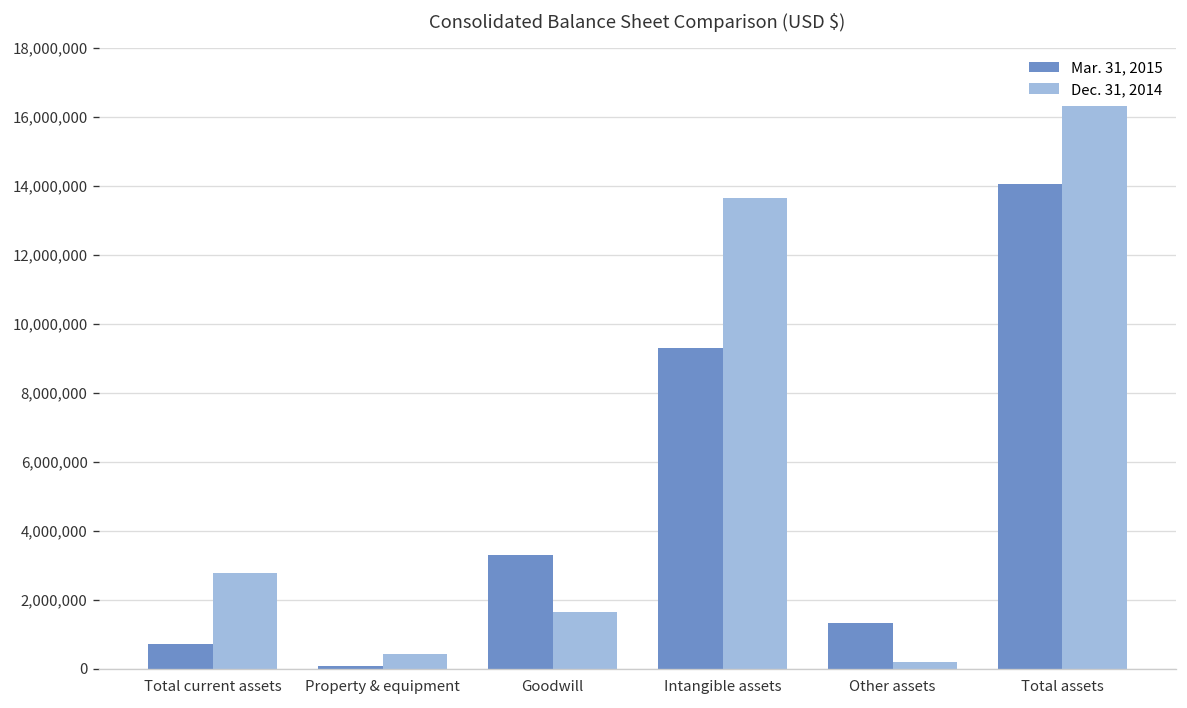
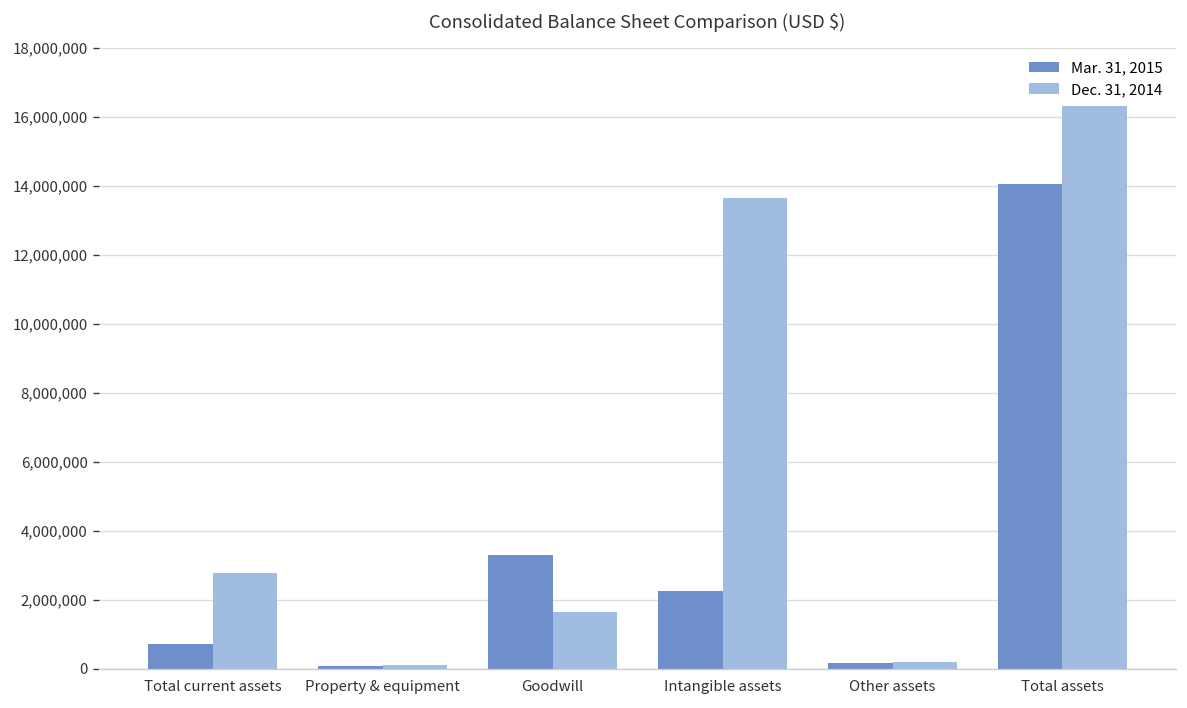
Dec. 31, 2014, Property & equipment: 400,000 -> 100,000
Mar. 31, 2015, Intangible assets: 9,300,000 -> 2,300,000
Mar. 31, 2015, Other assets: 1,300,000 -> 200,000
